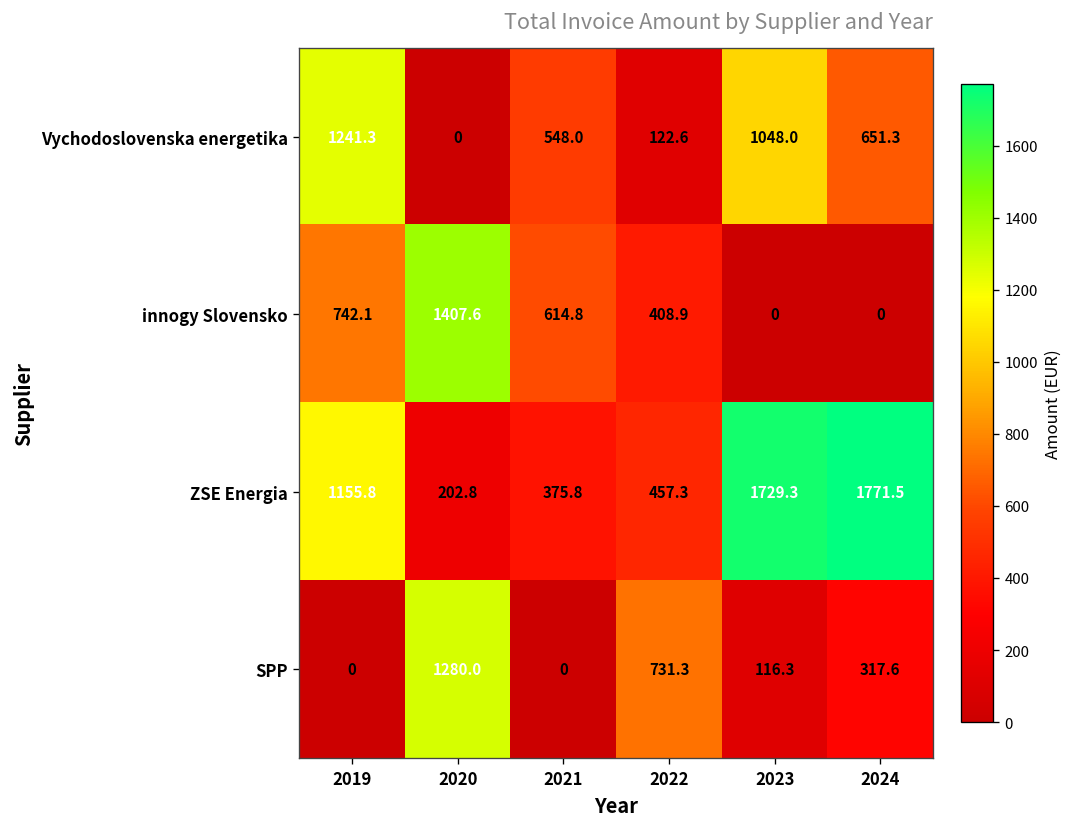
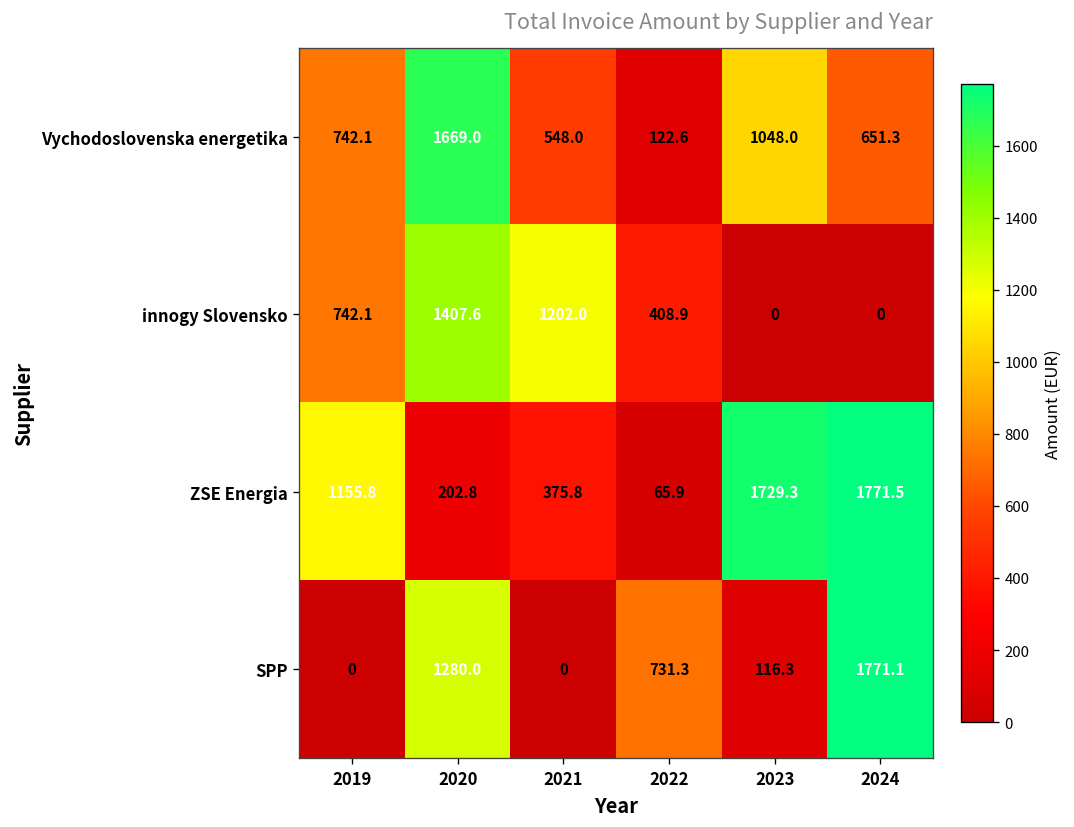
Vychodoslovenska energetika, 2019: 1241.3 -> 742.1
Vychodoslovenska energetika, 2020: 0 -> 1669.0
innogy Slovensko, 2021: 614.8 -> 1202.0
ZSE Energia, 2022: 457.3 -> 65.9
SPP, 2024: 317.6 -> 1771.1
